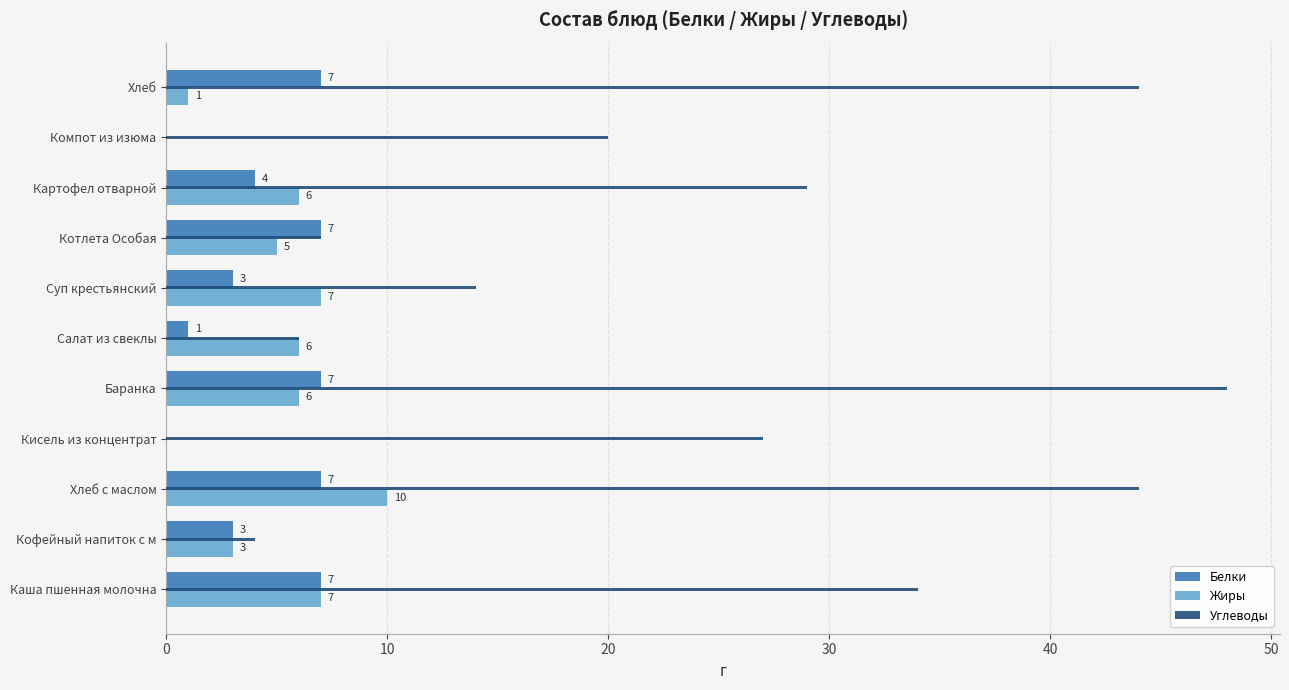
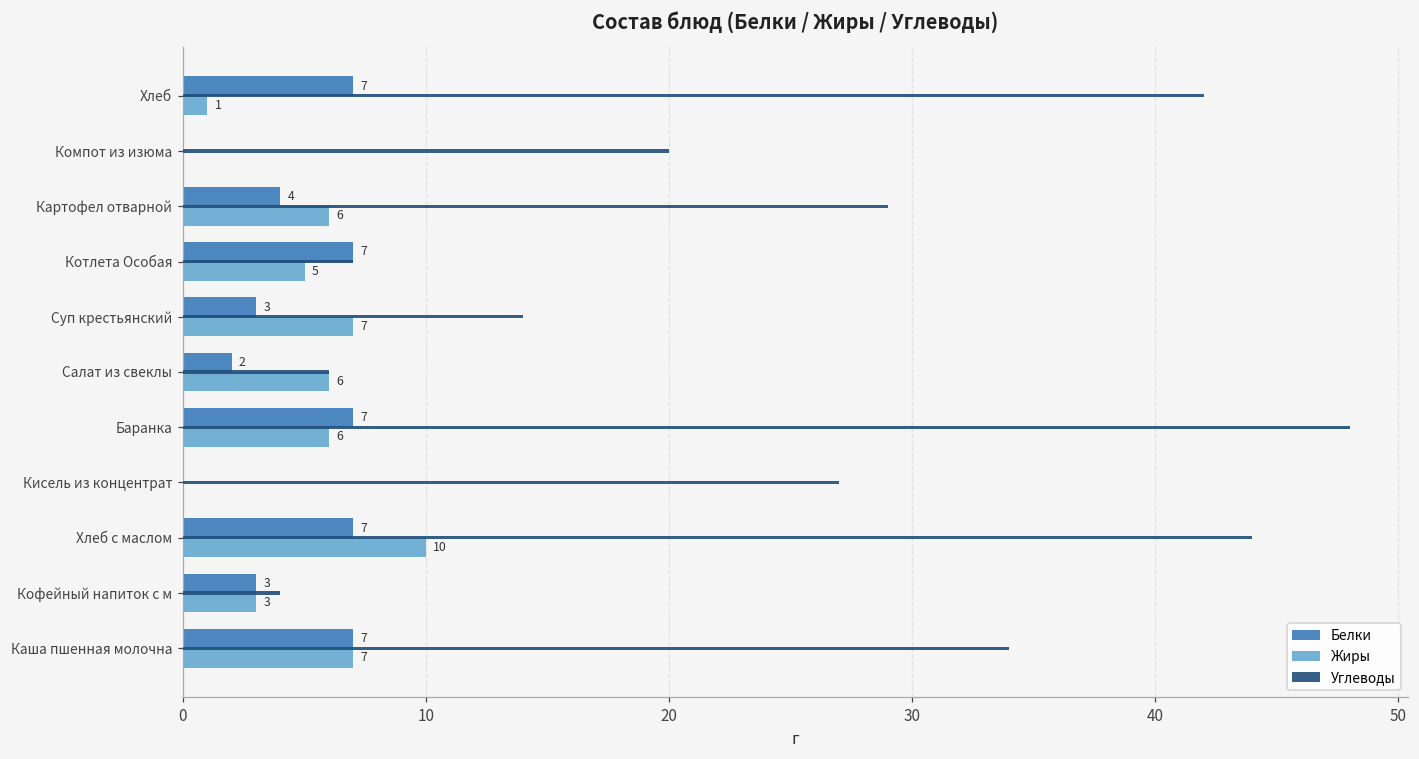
Углеводы, Хлеб: 44 -> 42
Белки, Салат из свеклы: 1 -> 2
